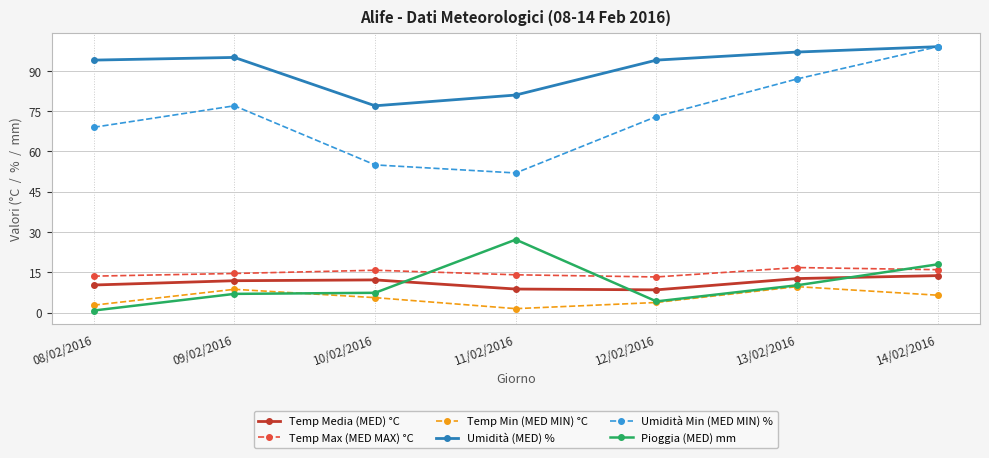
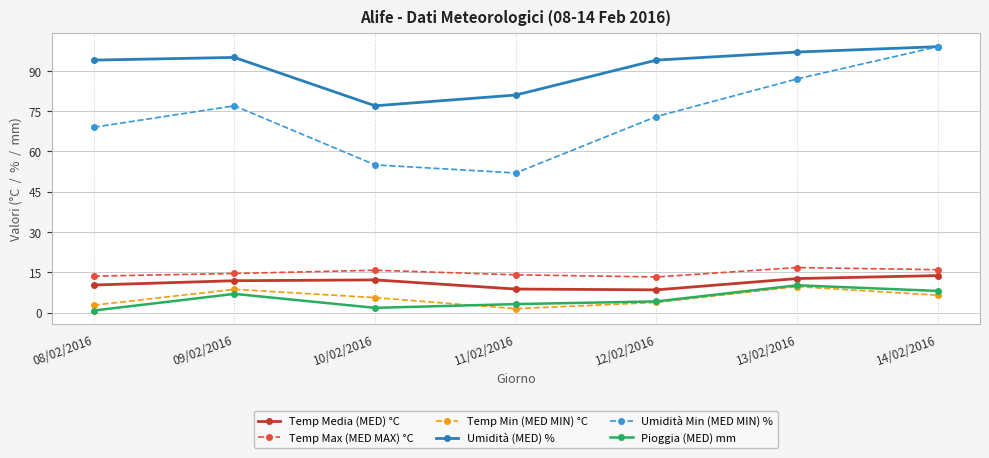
Pioggia (MED) mm, 10/02/2016: 7 -> 2
Pioggia (MED) mm, 11/02/2016: 27 -> 3
Pioggia (MED) mm, 14/02/2016: 18 -> 8
